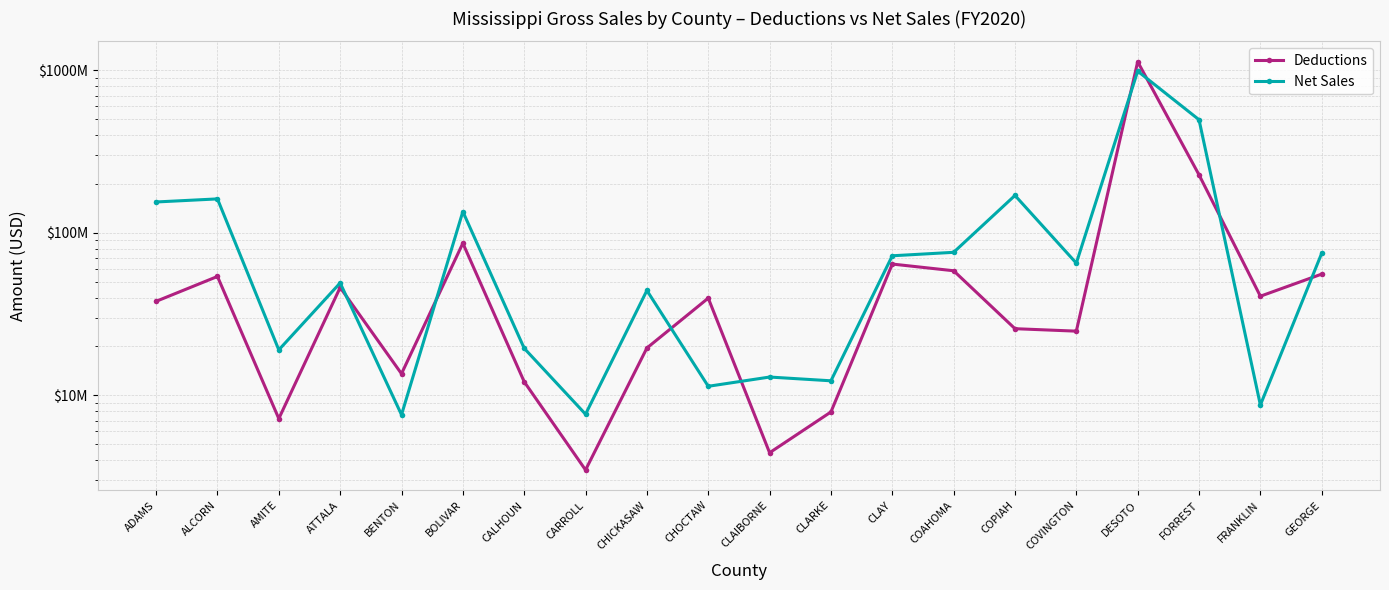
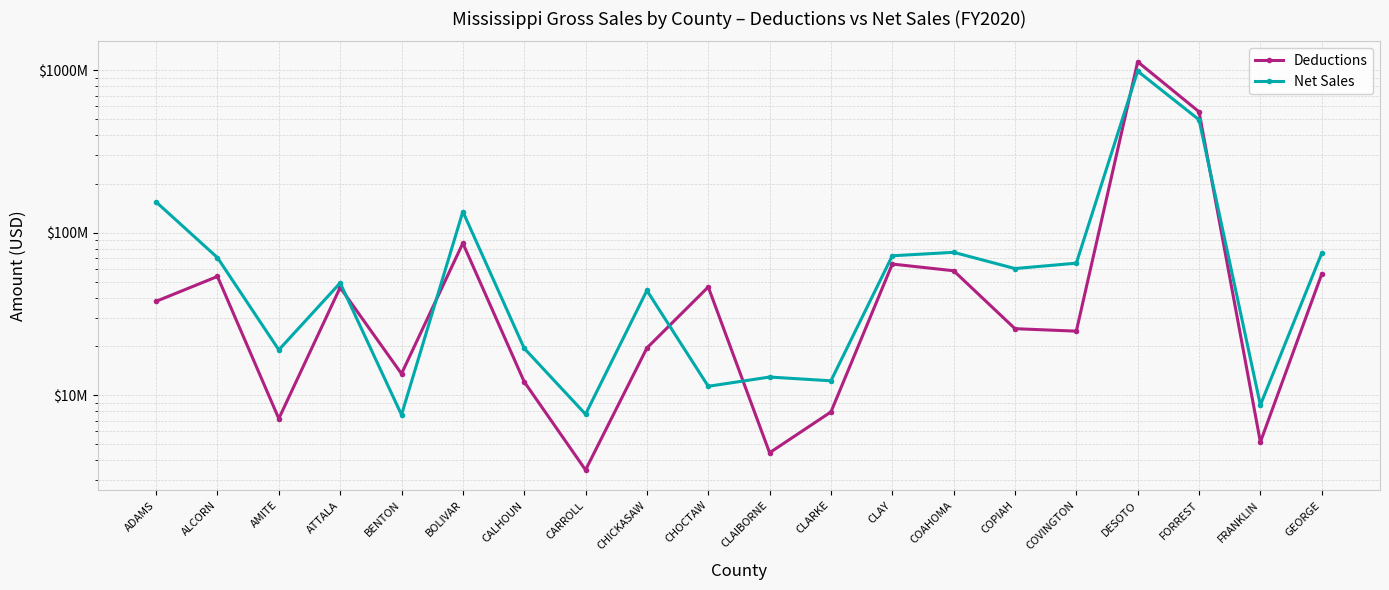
Net Sales, ALCORN: $160000000 -> $70000000
Deductions, CHOCTAW: $40000000 -> $46000000
Net Sales, COPIAH: $170000000 -> $60000000
Deductions, FORREST: $230000000 -> $560000000
Deductions, FRANKLIN: $41000000 -> $5200000
